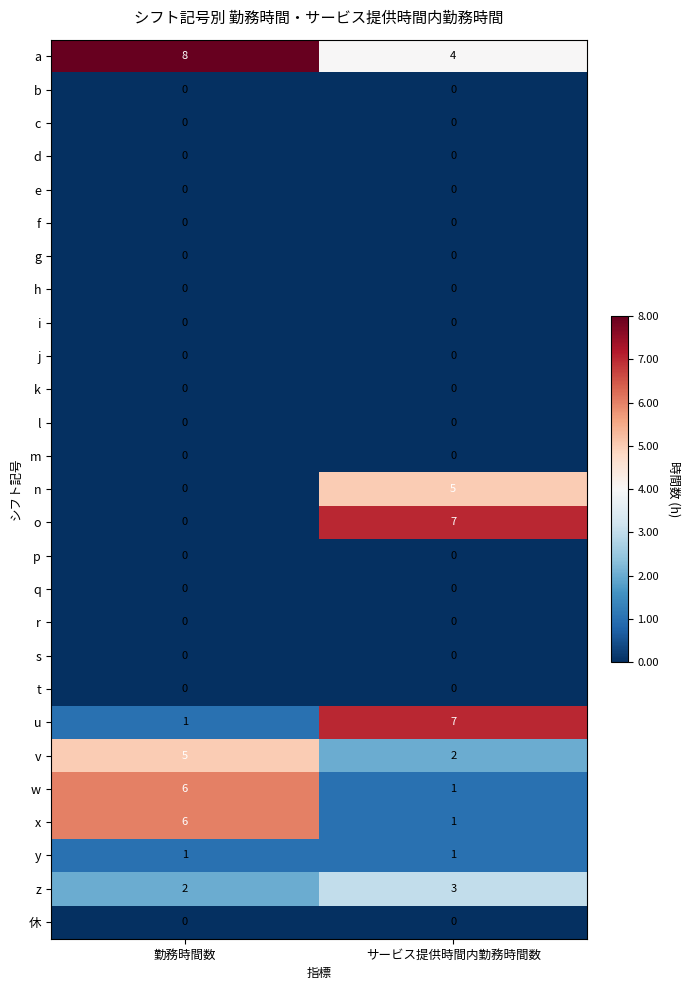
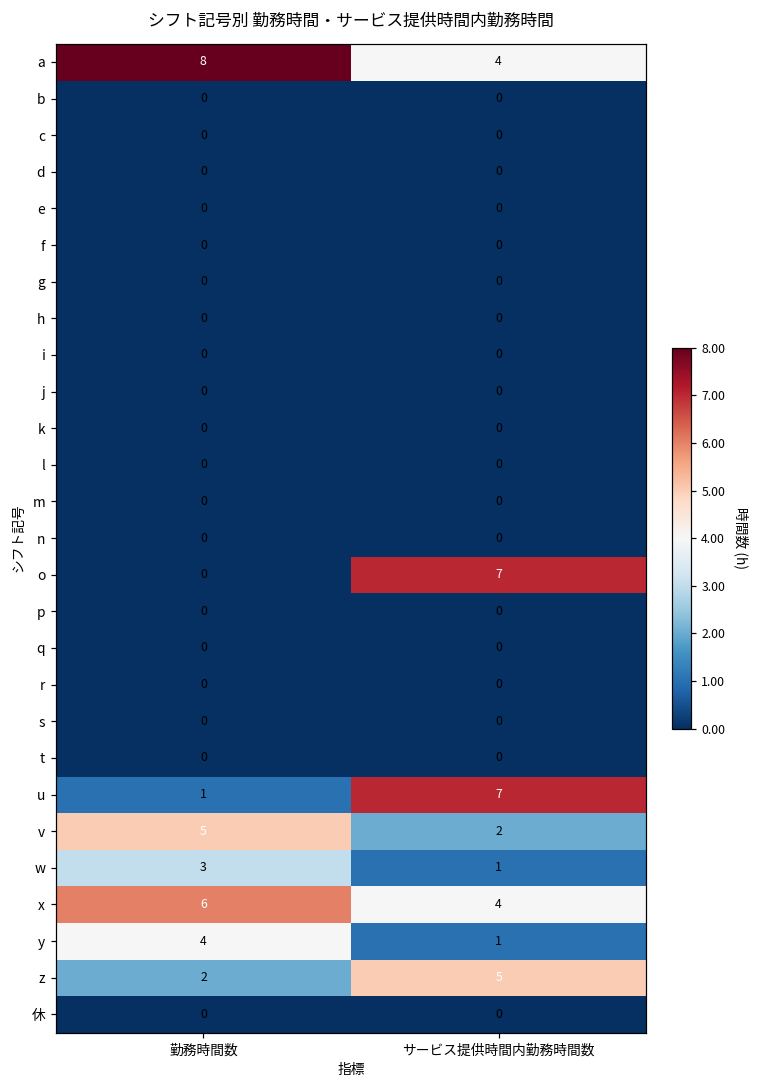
n, サービス提供時間内勤務時間数: 5 -> 0
w, 勤務時間数: 6 -> 3
x, サービス提供時間内勤務時間数: 1 -> 4
y, 勤務時間数: 1 -> 4
z, サービス提供時間内勤務時間数: 3 -> 5
